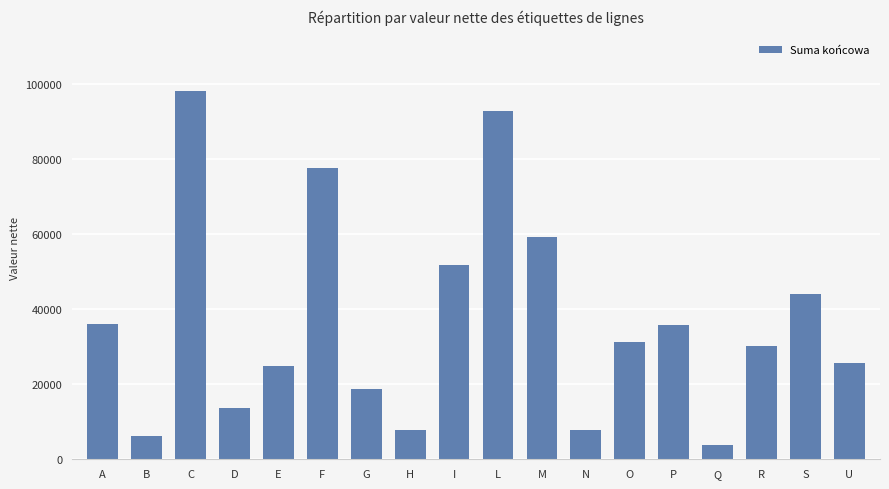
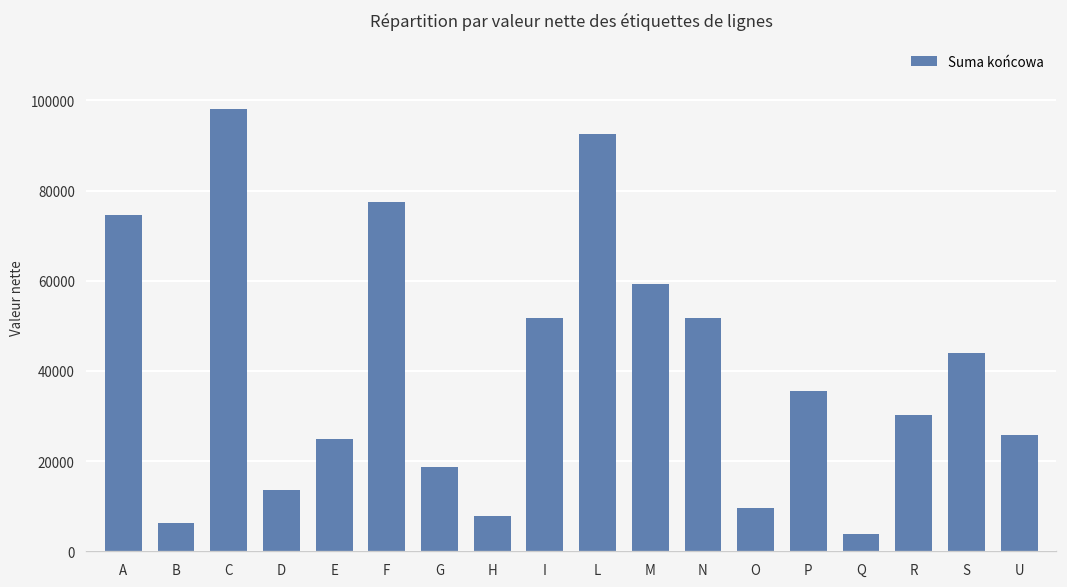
A: 36000 -> 75000
N: 8000 -> 52000
O: 31000 -> 10000
